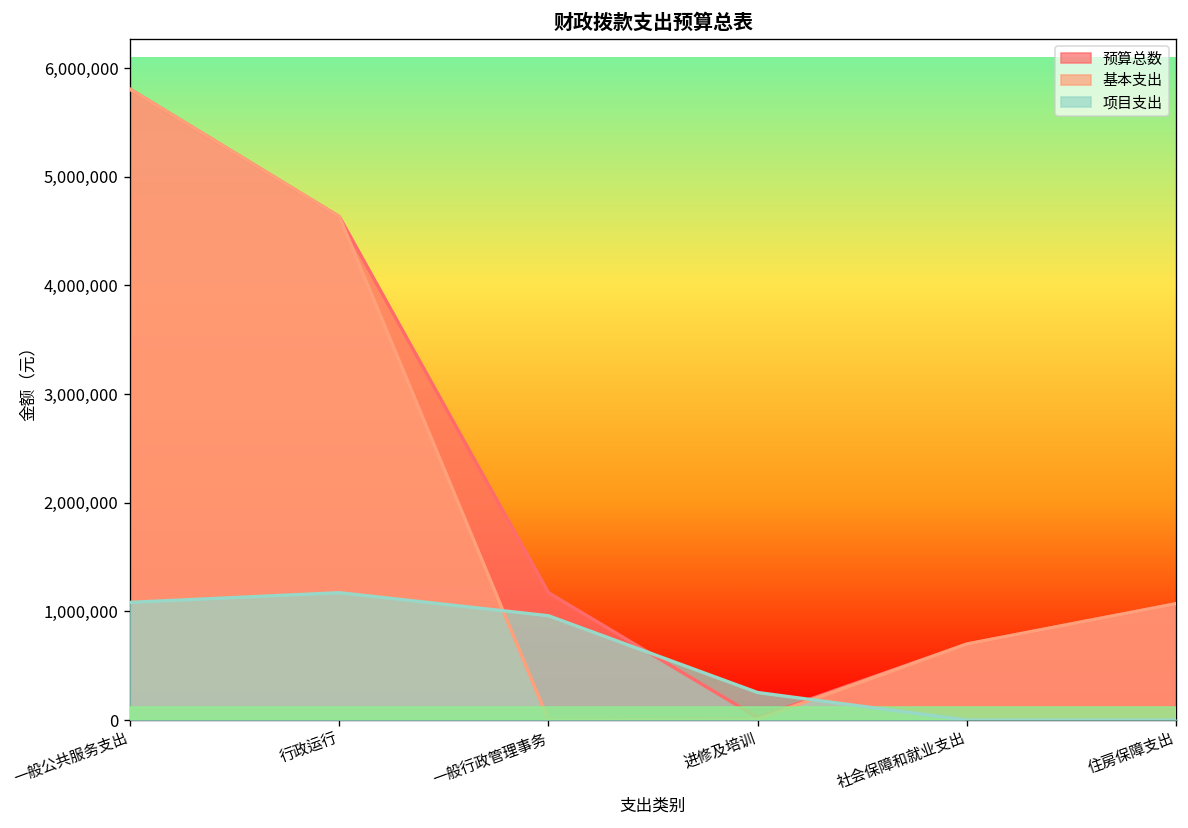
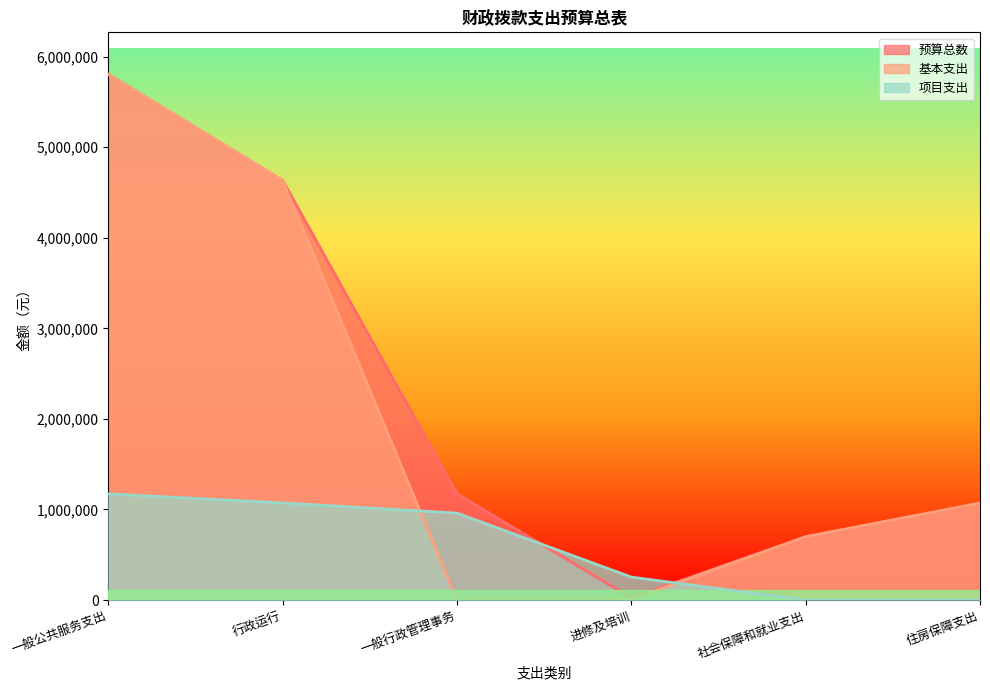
项目支出, 一般公共服务支出: 1,100,000 -> 1,200,000
项目支出, 行政运行: 1,200,000 -> 1,100,000
